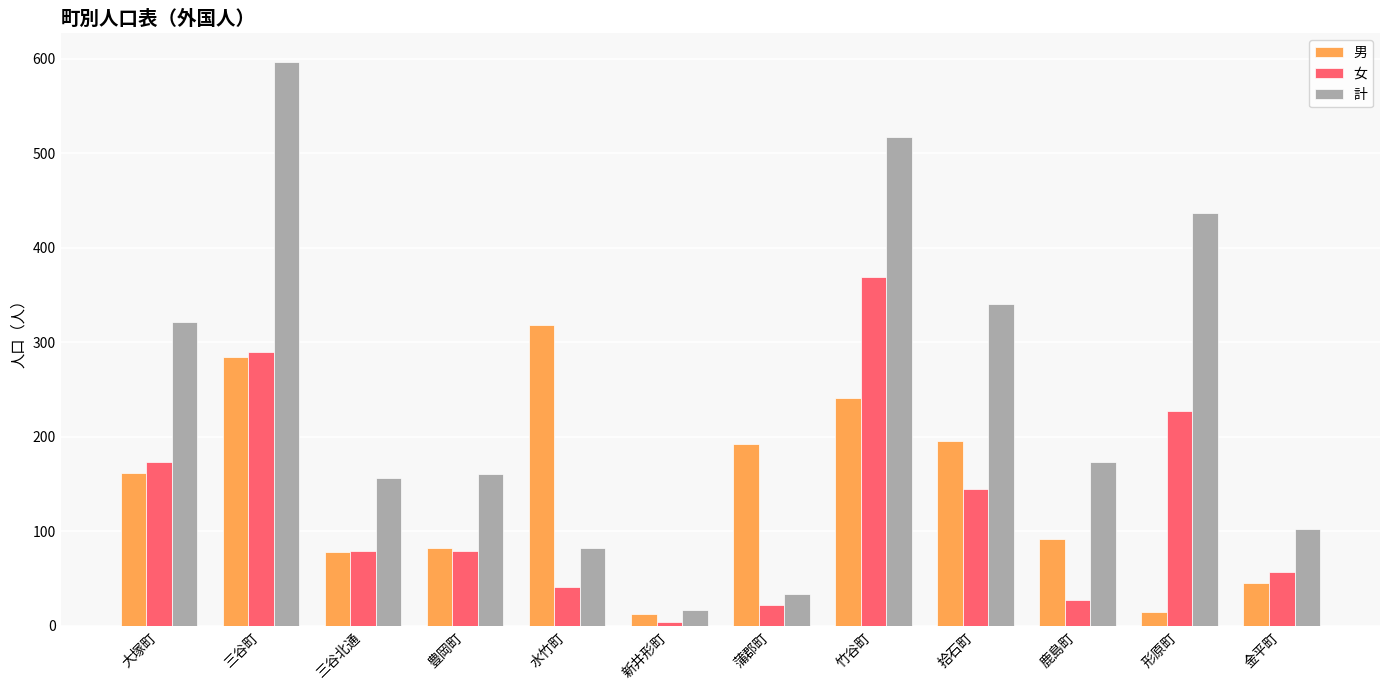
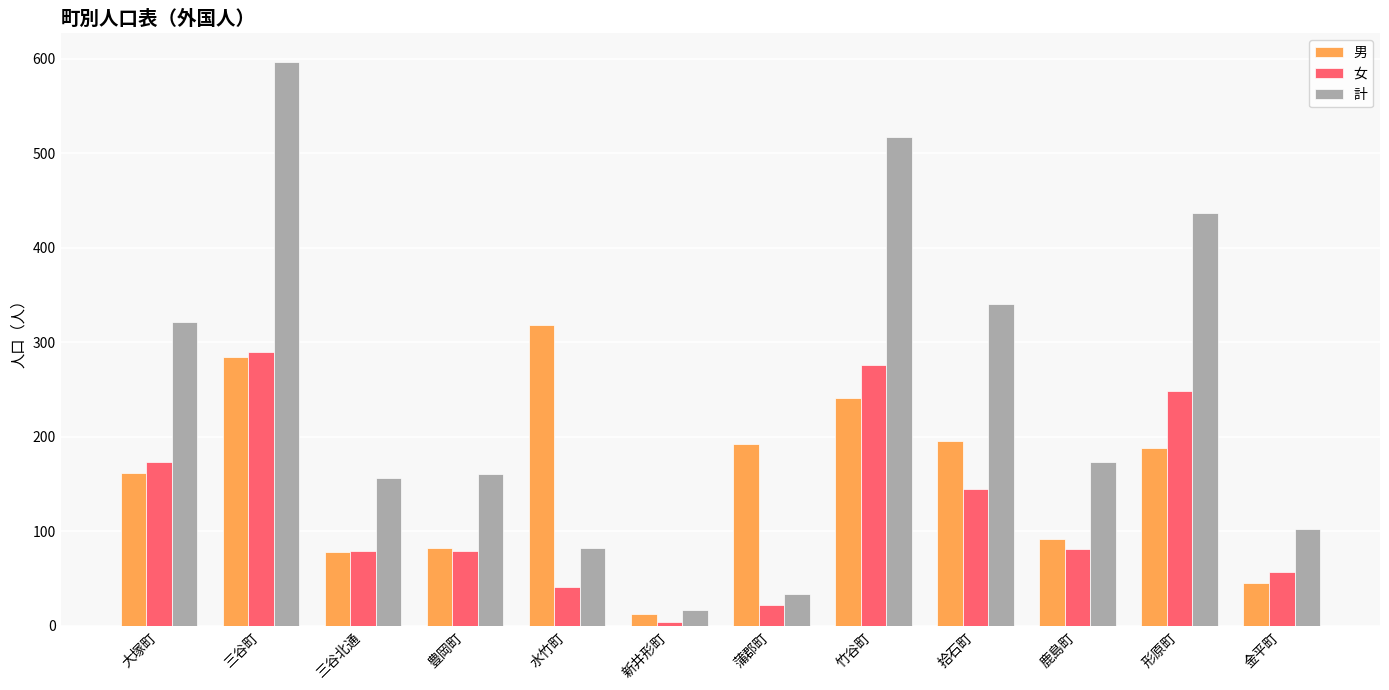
女, 竹谷町: 370 -> 280
女, 鹿島町: 30 -> 80
男, 形原町: 20 -> 190
女, 形原町: 230 -> 250
